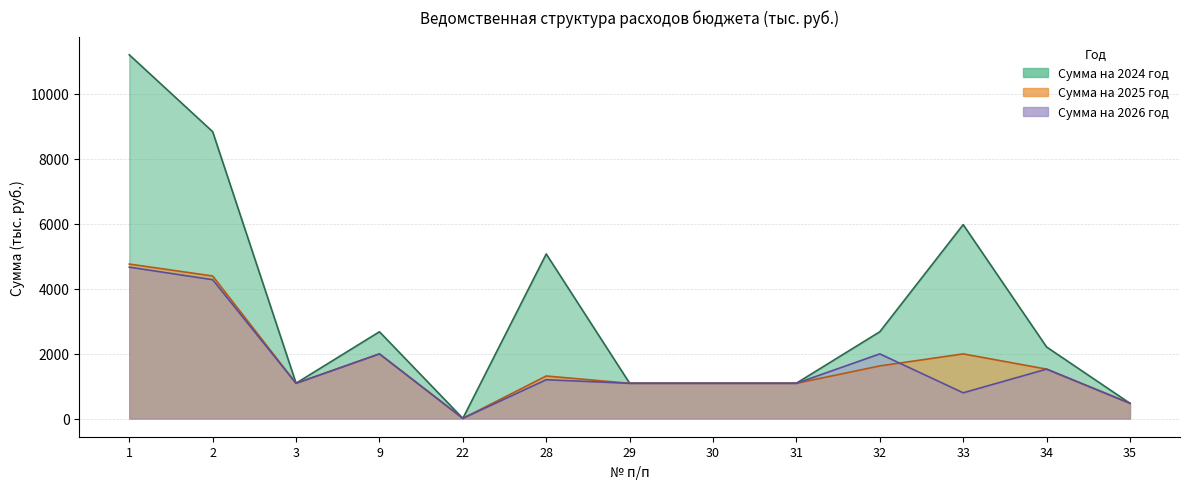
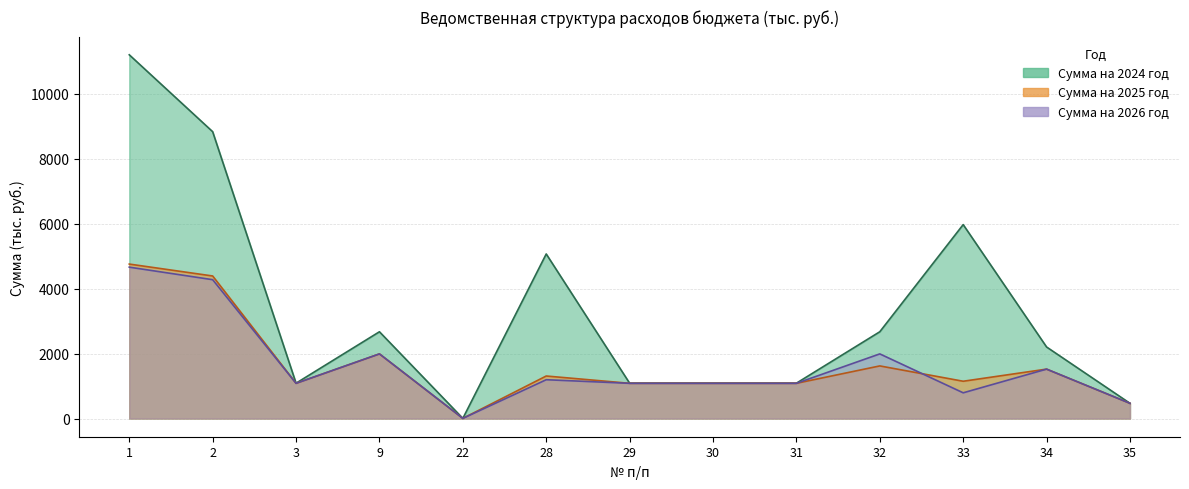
Сумма на 2025 год, 33: 2000 -> 1100
